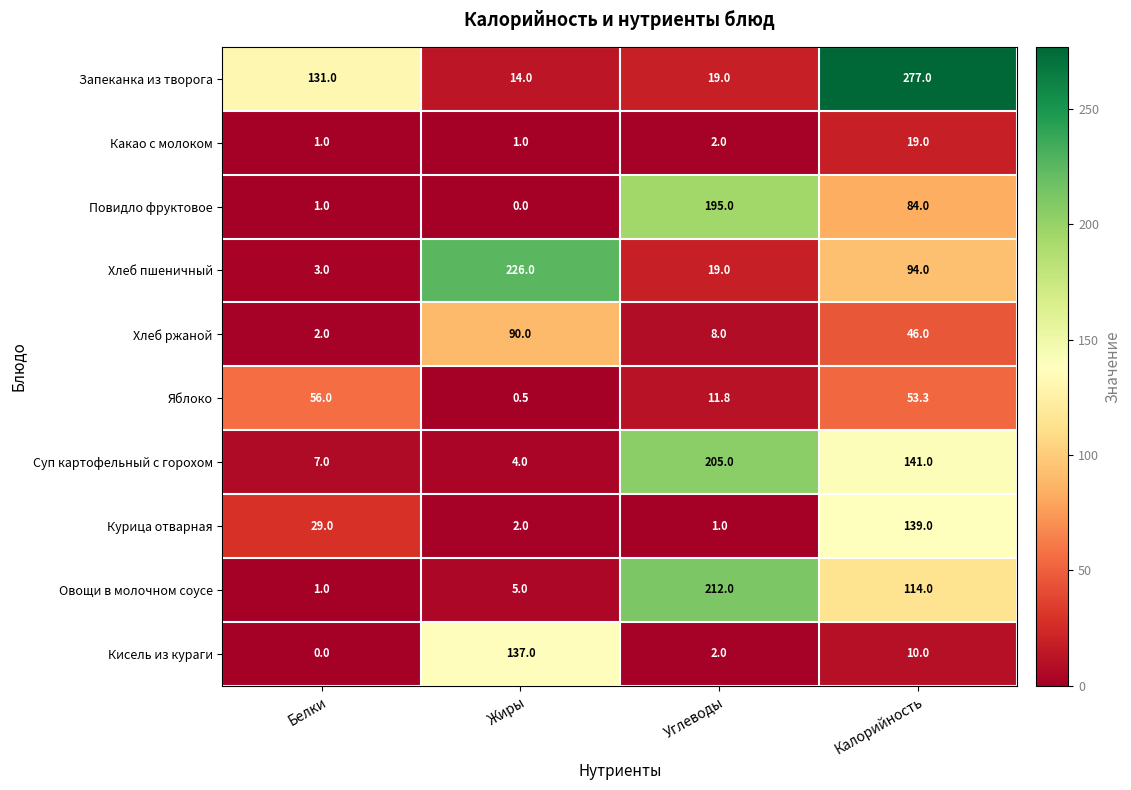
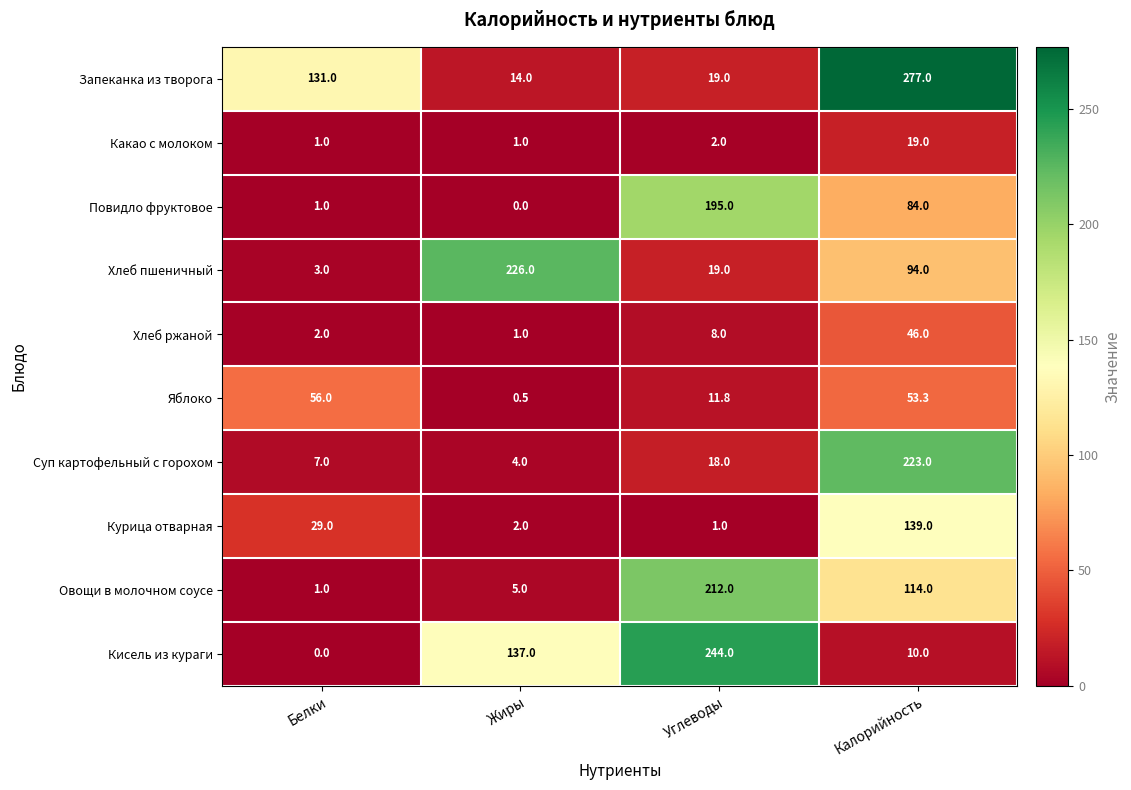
Хлеб ржаной, Жиры: 90.0 -> 1.0
Суп картофельный с горохом, Углеводы: 205.0 -> 18.0
Суп картофельный с горохом, Калорийность: 141.0 -> 223.0
Кисель из кураги, Углеводы: 2.0 -> 244.0
